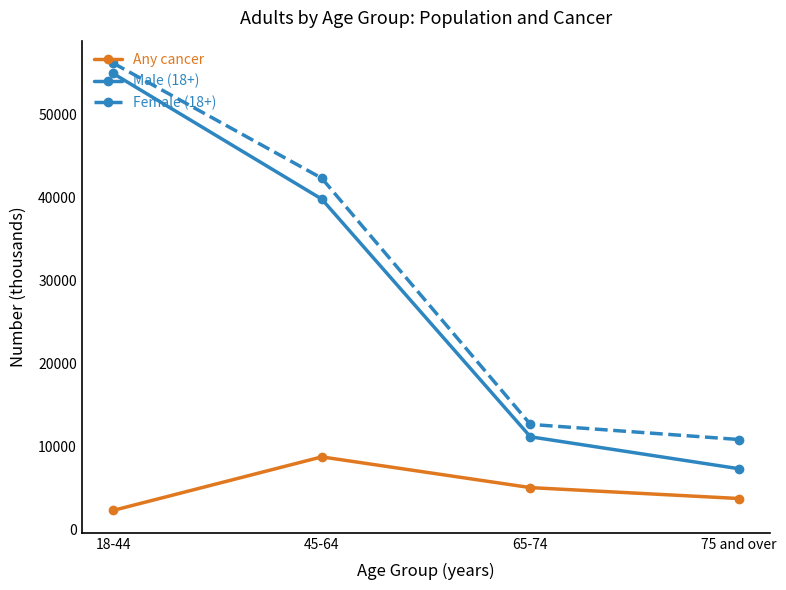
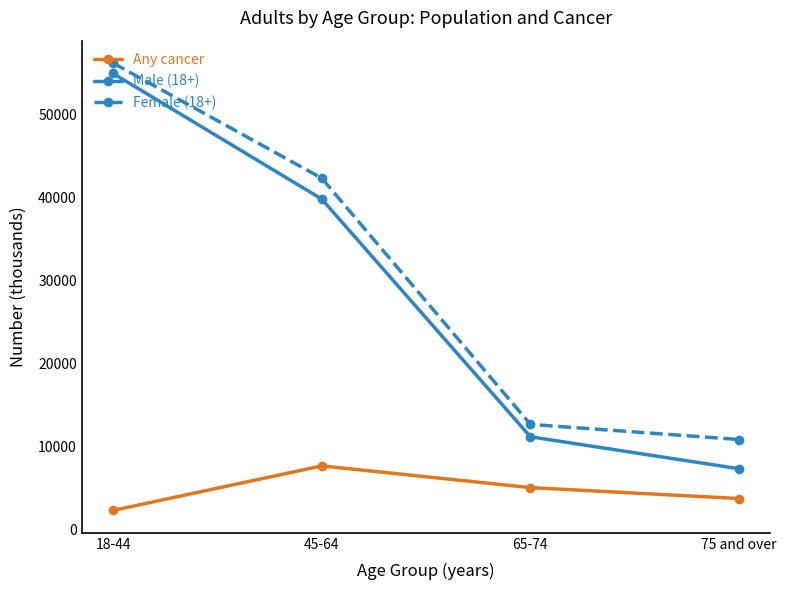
Any cancer, 45-64: 9000 -> 8000
